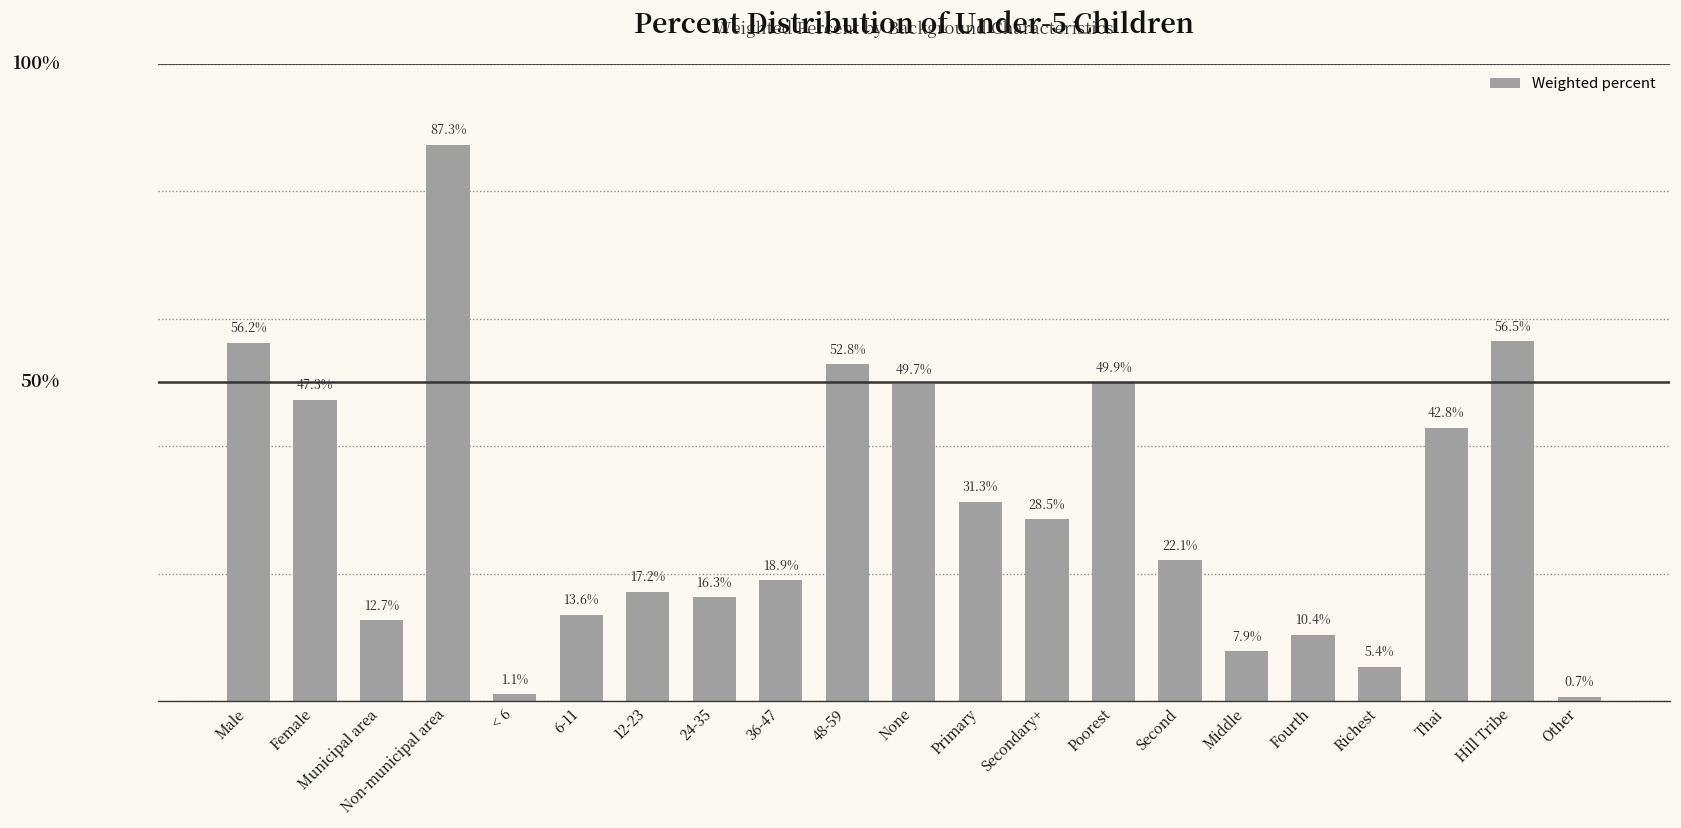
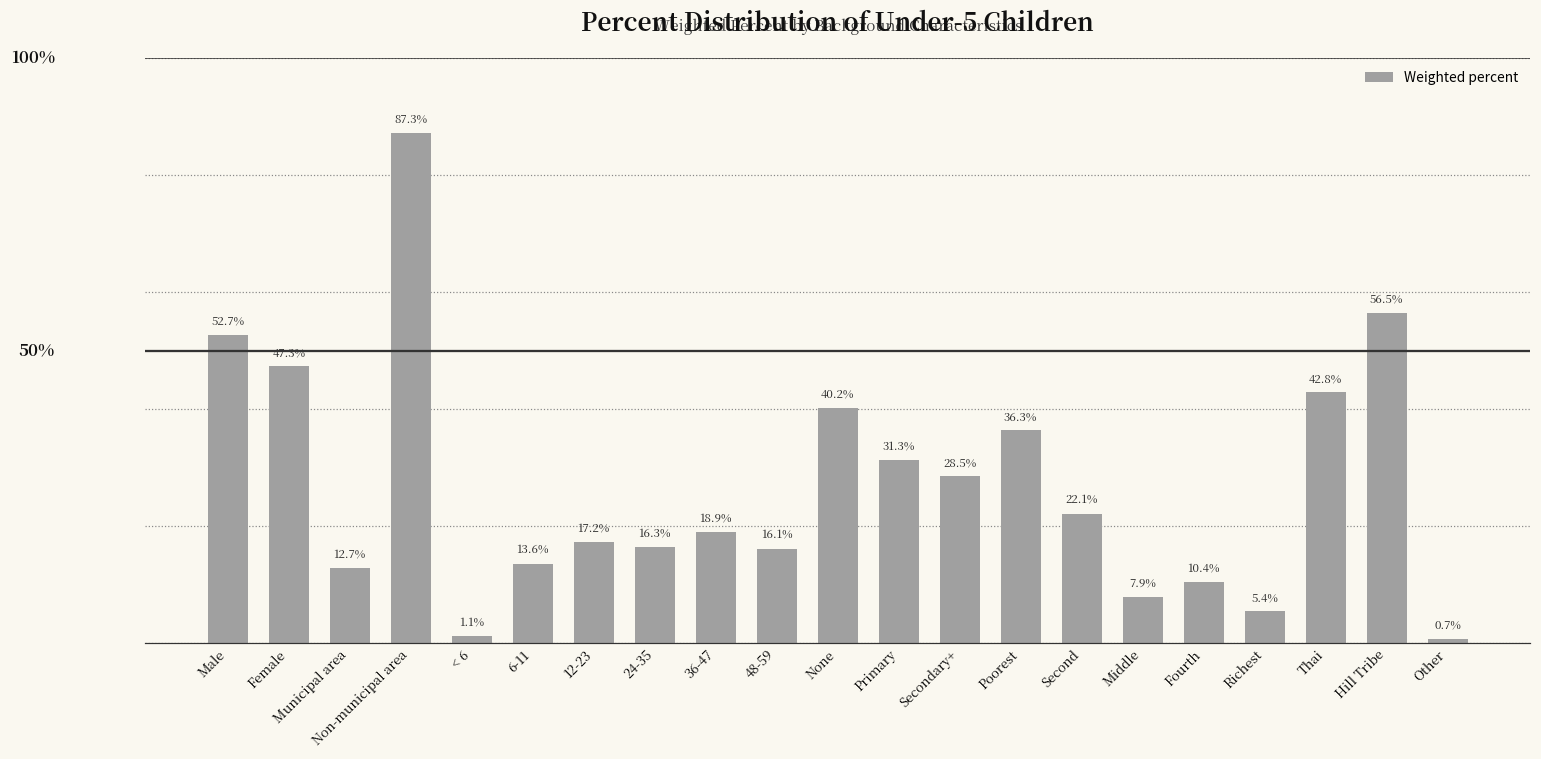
Male: 56.2% -> 52.7%
48-59: 52.8% -> 16.1%
None: 49.7% -> 40.2%
Poorest: 49.9% -> 36.3%
